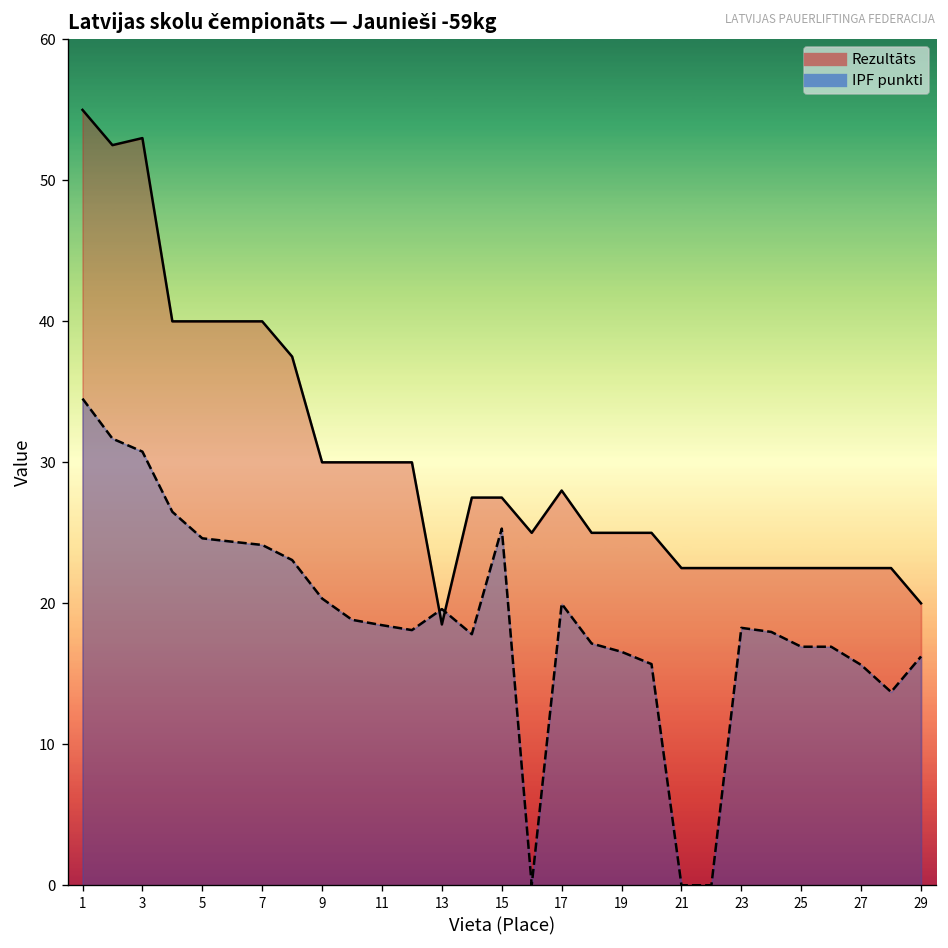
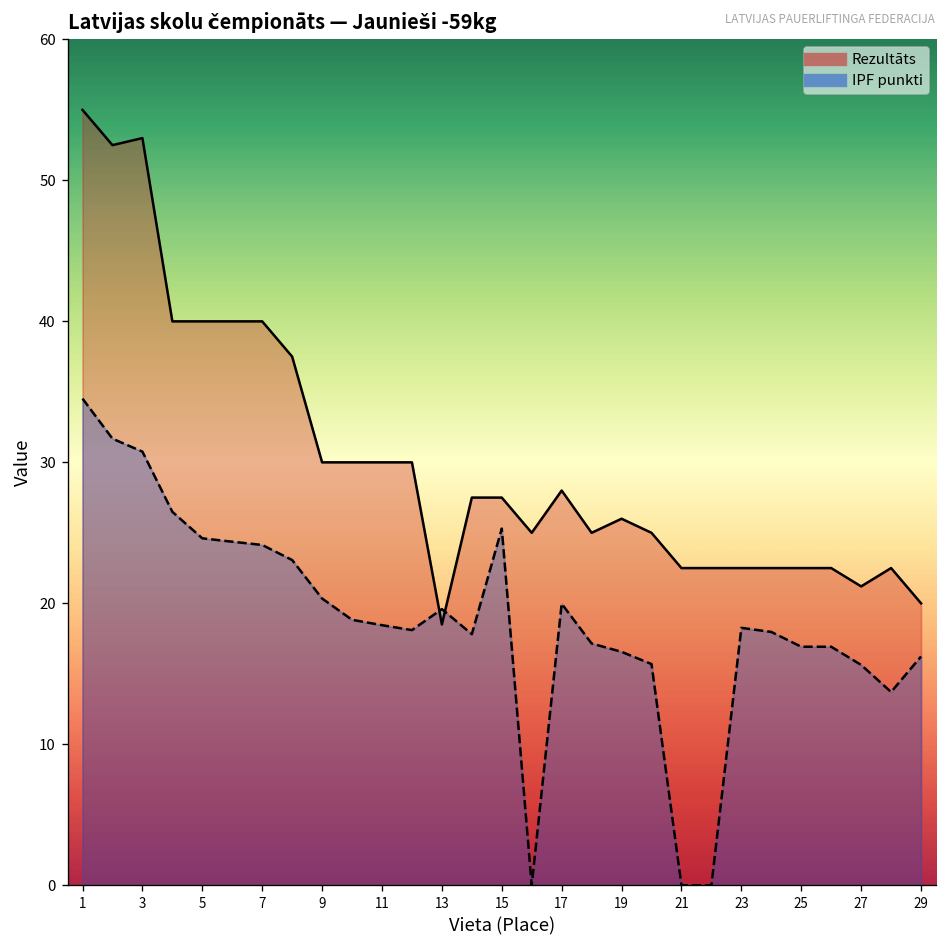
Rezultāts, 19: 25 -> 26
Rezultāts, 27: 22.5 -> 21.2
